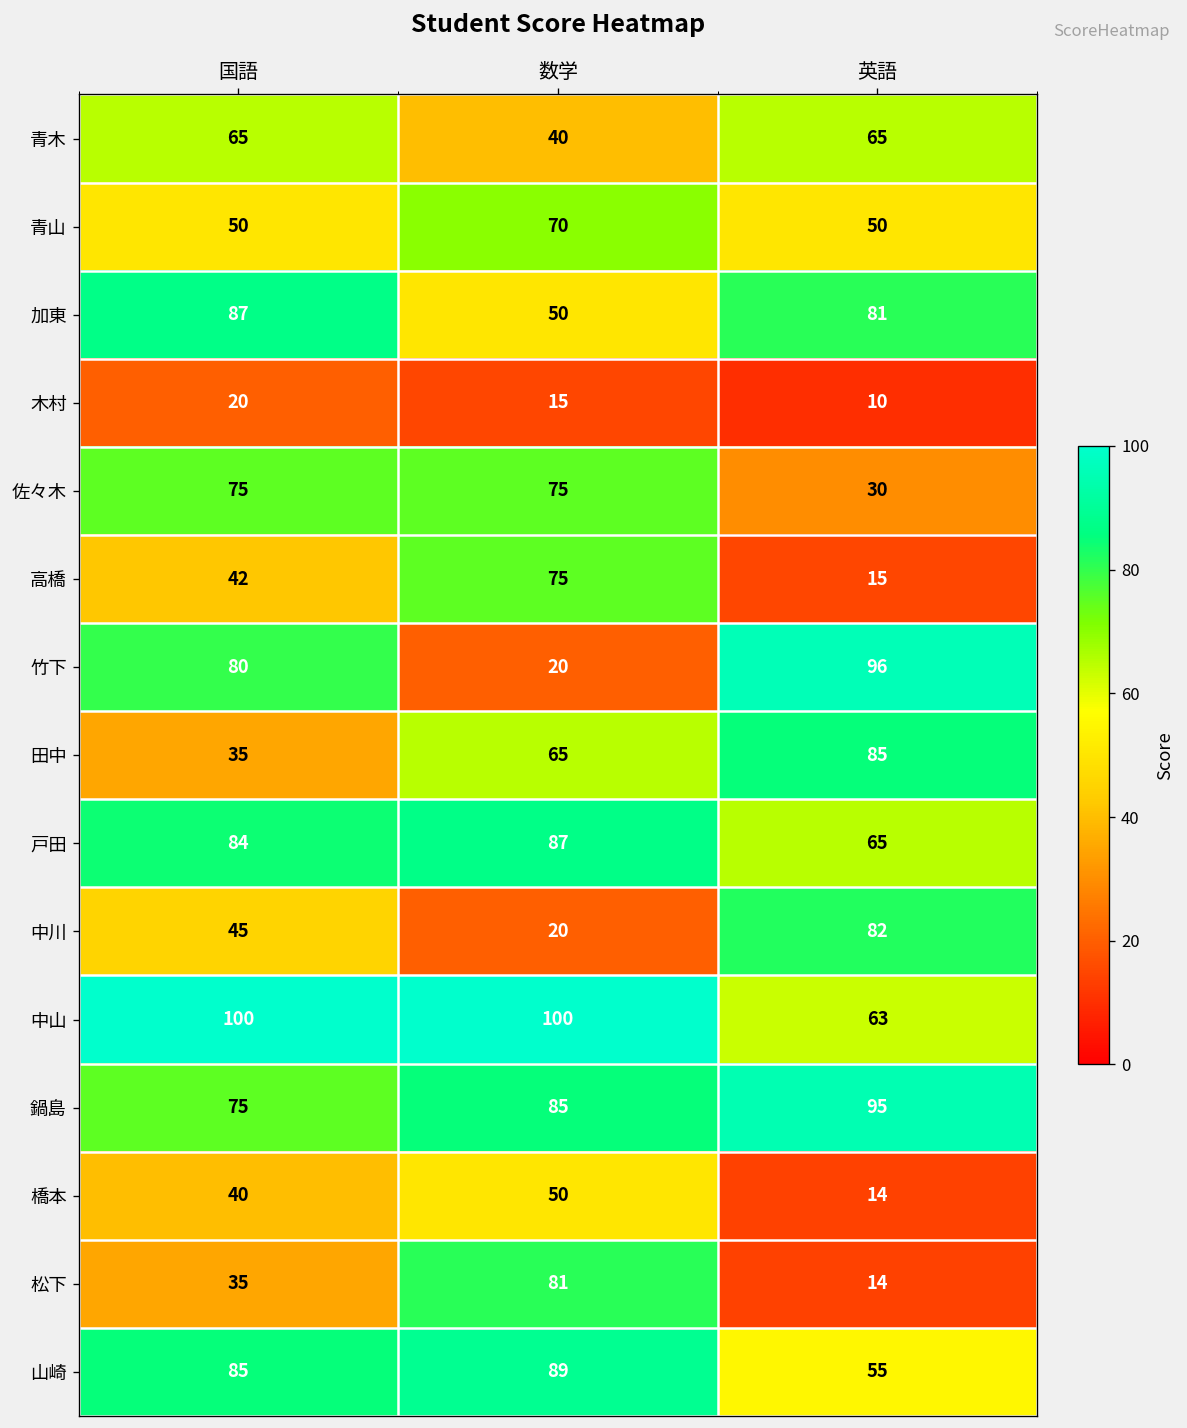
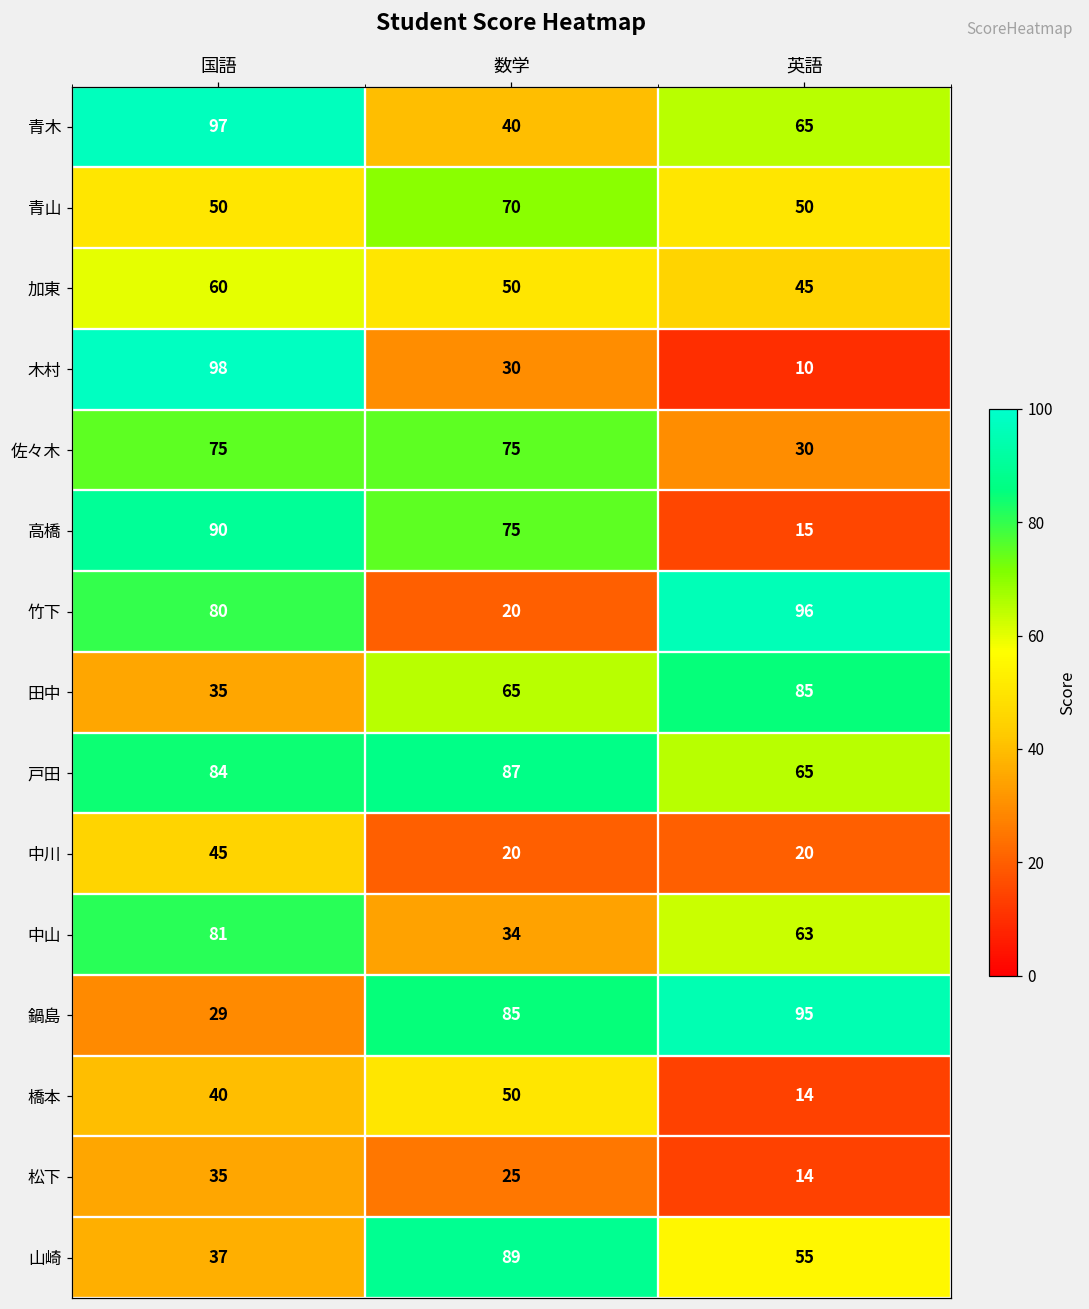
青木, 国語: 65 -> 97
加東, 国語: 87 -> 60
加東, 英語: 81 -> 45
木村, 国語: 20 -> 98
木村, 数学: 15 -> 30
高橋, 国語: 42 -> 90
中川, 英語: 82 -> 20
中山, 国語: 100 -> 81
中山, 数学: 100 -> 34
鍋島, 国語: 75 -> 29
松下, 数学: 81 -> 25
山崎, 国語: 85 -> 37
